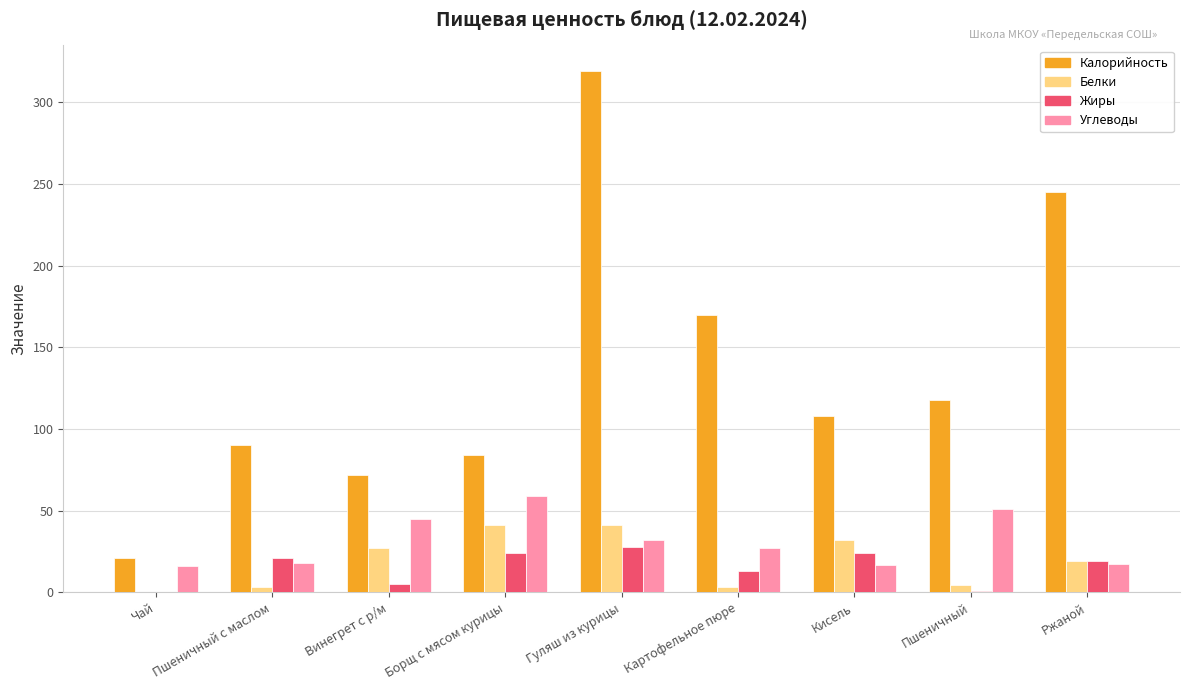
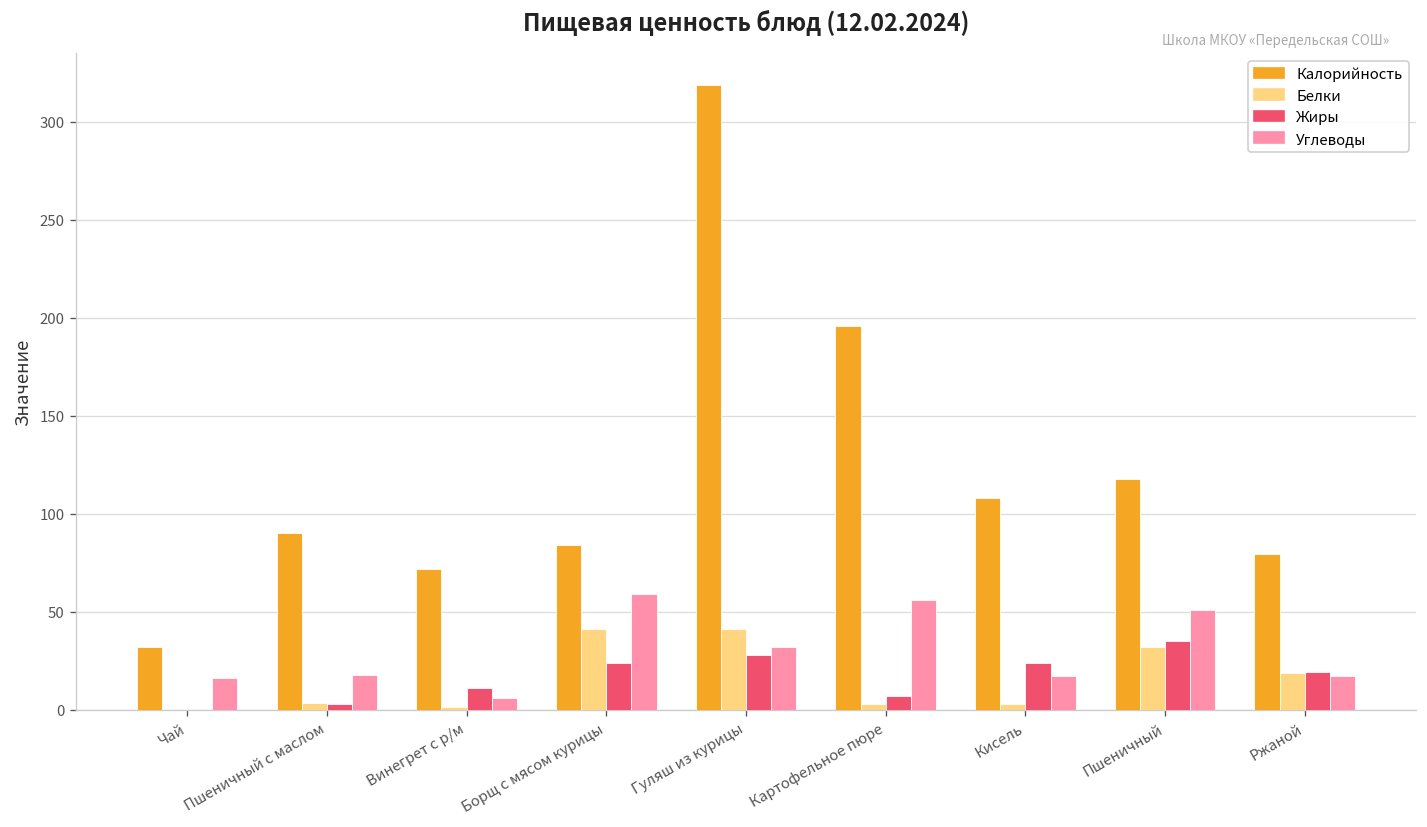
Калорийность, Чай: 21 -> 32
Жиры, Пшеничный с маслом: 21 -> 3
Белки, Винегрет с р/м: 27 -> 1
Жиры, Винегрет с р/м: 5 -> 11
Углеводы, Винегрет с р/м: 45 -> 6
Калорийность, Картофельное пюре: 170 -> 196
Жиры, Картофельное пюре: 13 -> 7
Углеводы, Картофельное пюре: 27 -> 56
Белки, Кисель: 32 -> 3
Белки, Пшеничный: 4 -> 32
Жиры, Пшеничный: 1 -> 35
Калорийность, Ржаной: 245 -> 80
